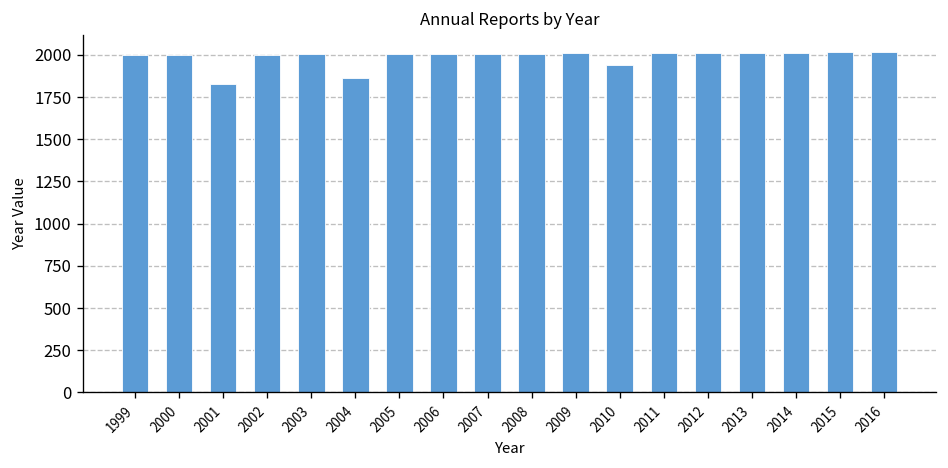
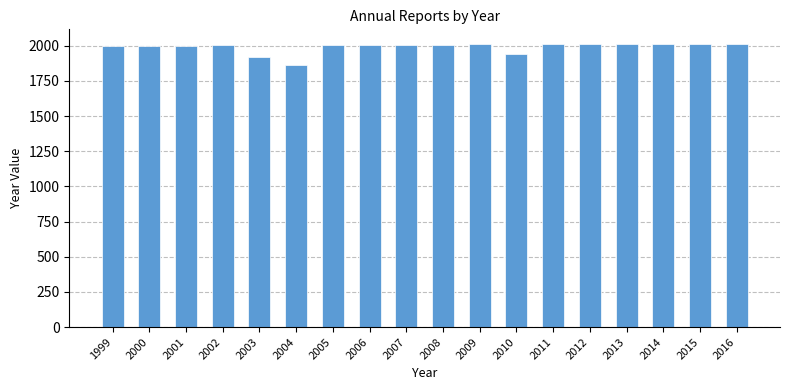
2001: 1830 -> 2000
2003: 2000 -> 1920
